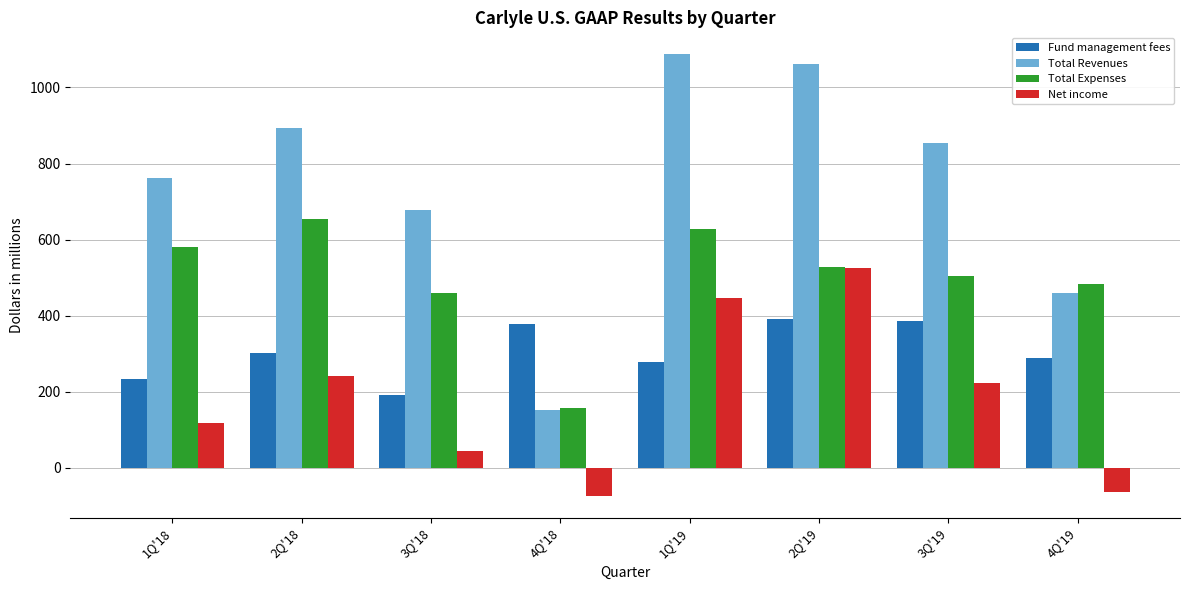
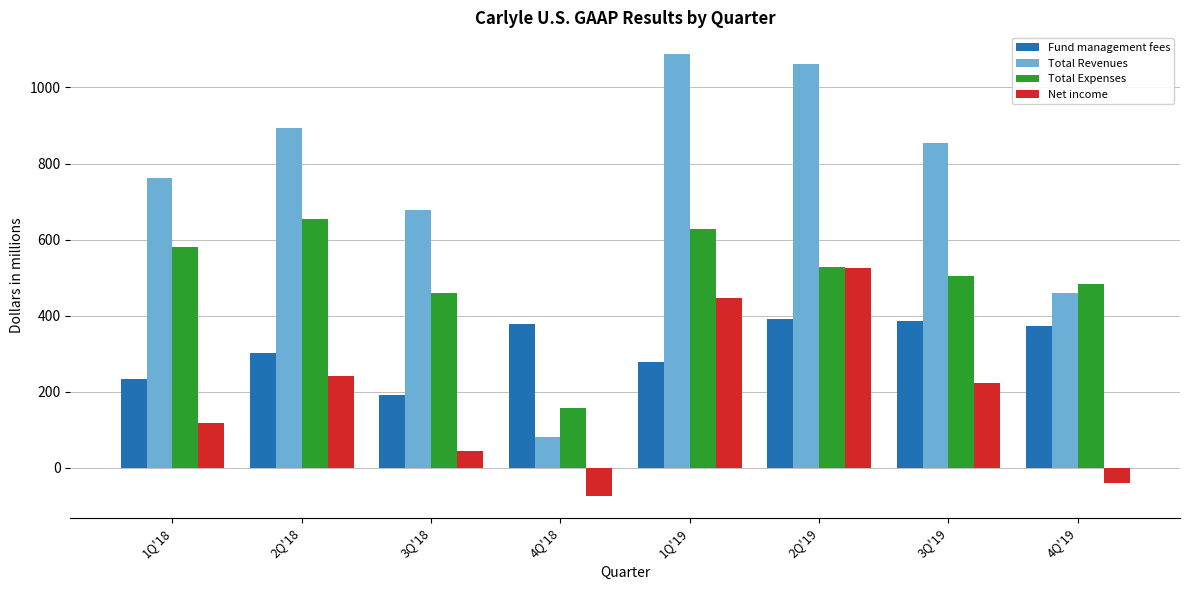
Total Revenues, 4Q'18: 150 -> 80
Fund management fees, 4Q'19: 290 -> 370
Net income, 4Q'19: -60 -> -40
